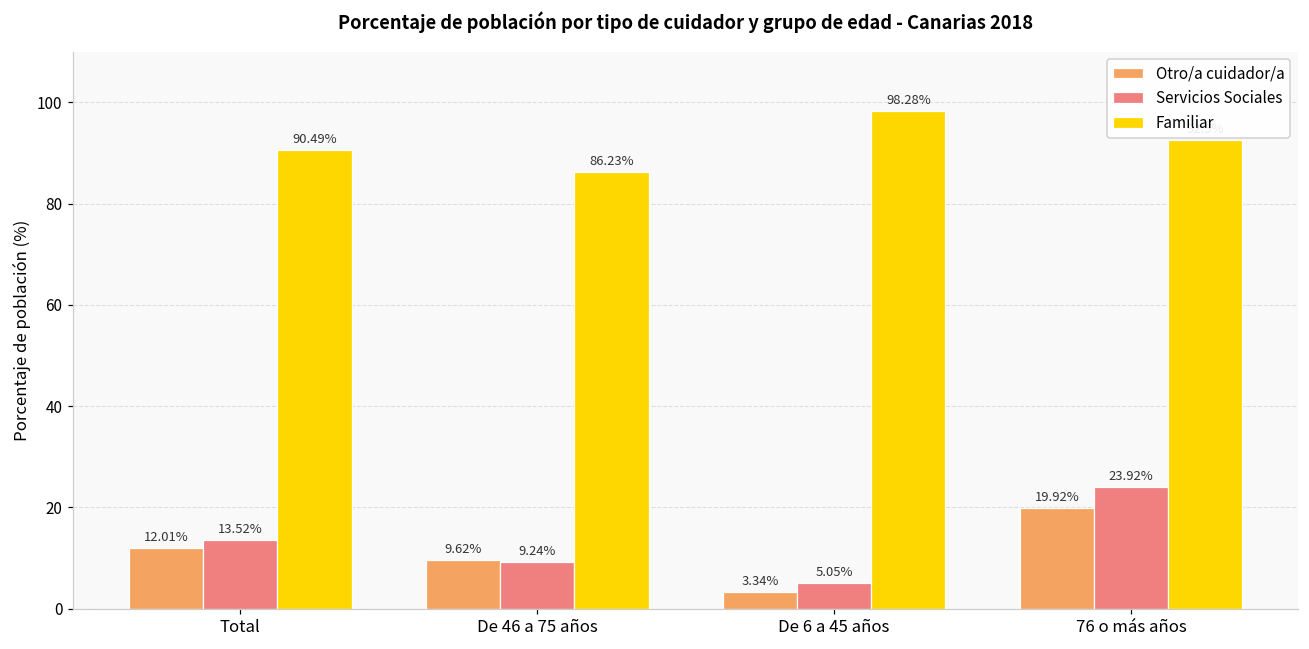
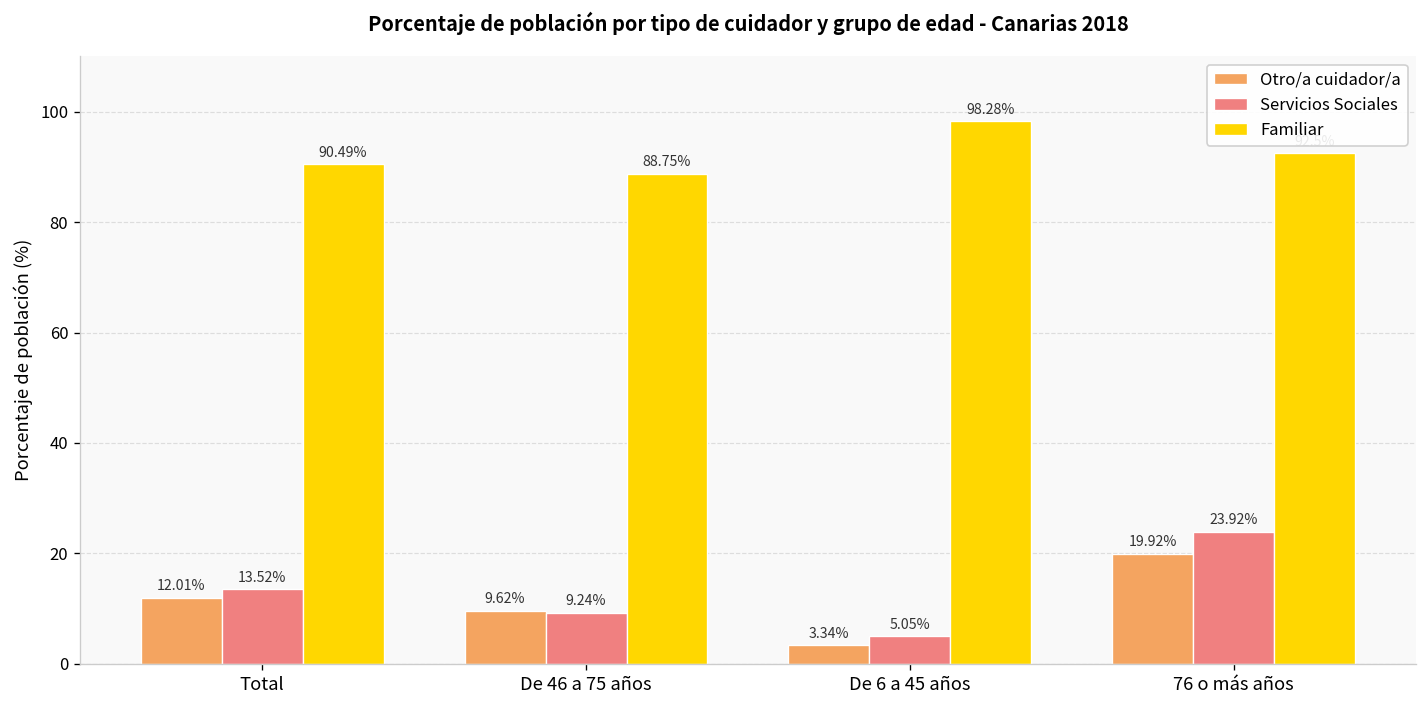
Familiar, De 46 a 75 años: 86.23% -> 88.75%
